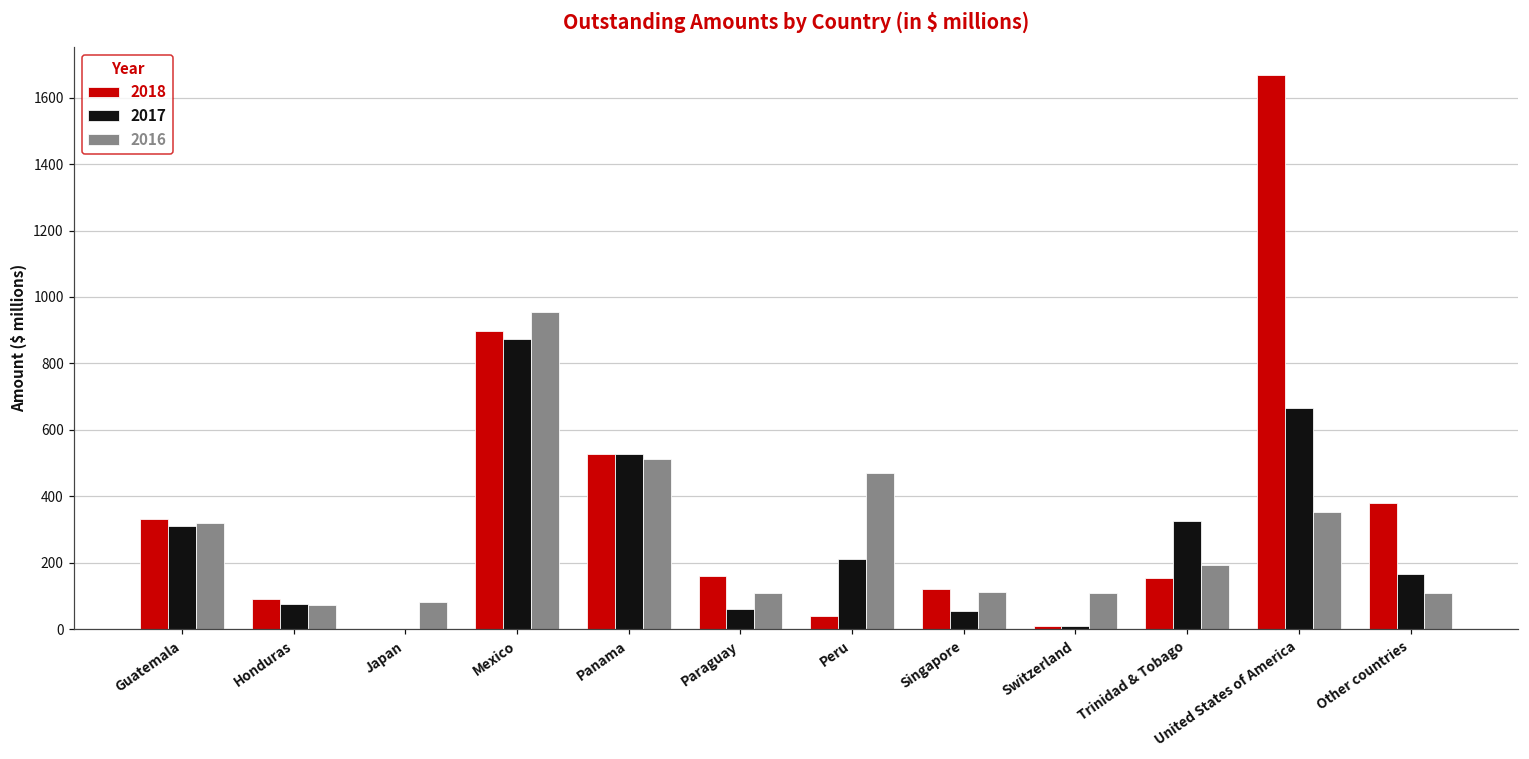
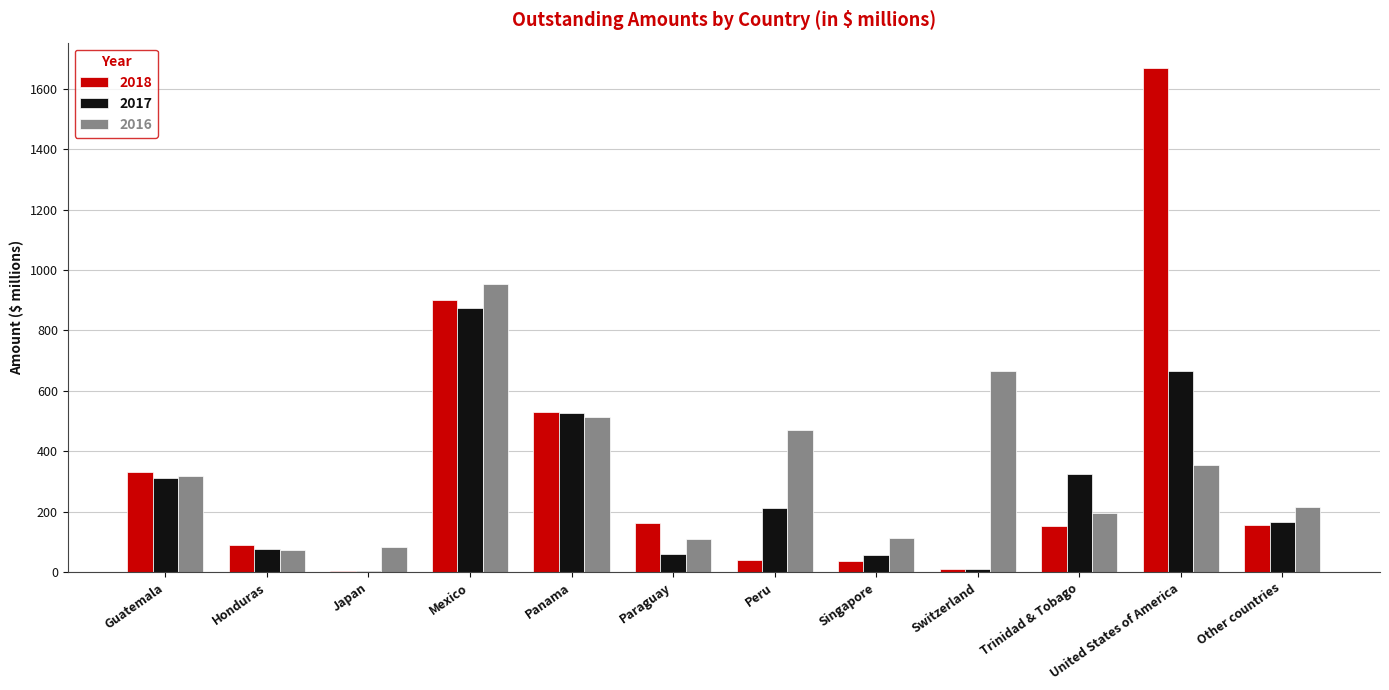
2018, Singapore: 120 -> 40
2016, Switzerland: 110 -> 670
2018, Other countries: 380 -> 160
2016, Other countries: 110 -> 210
